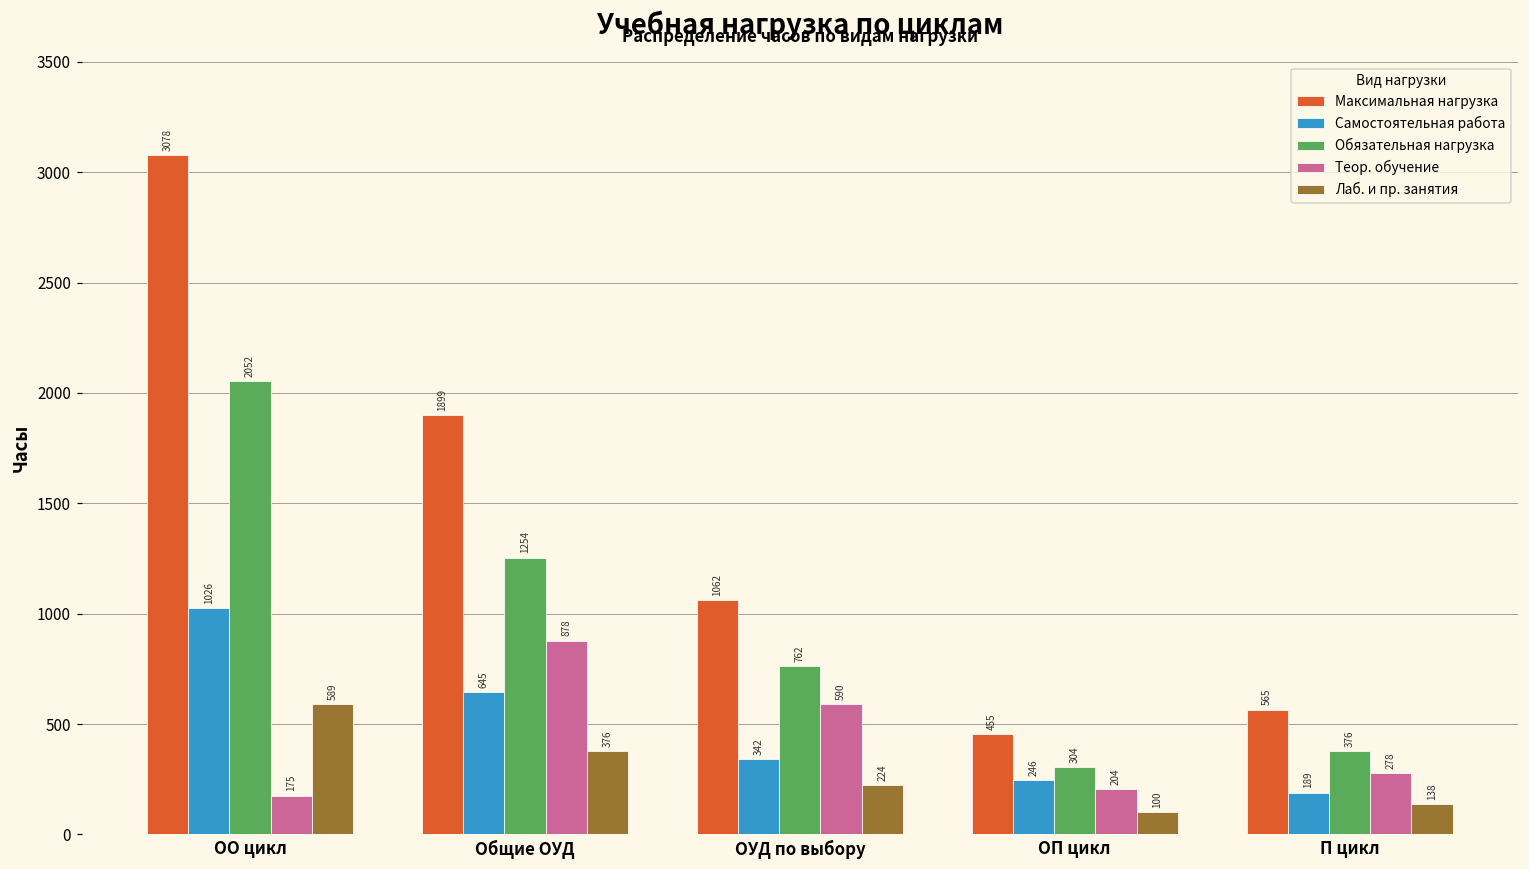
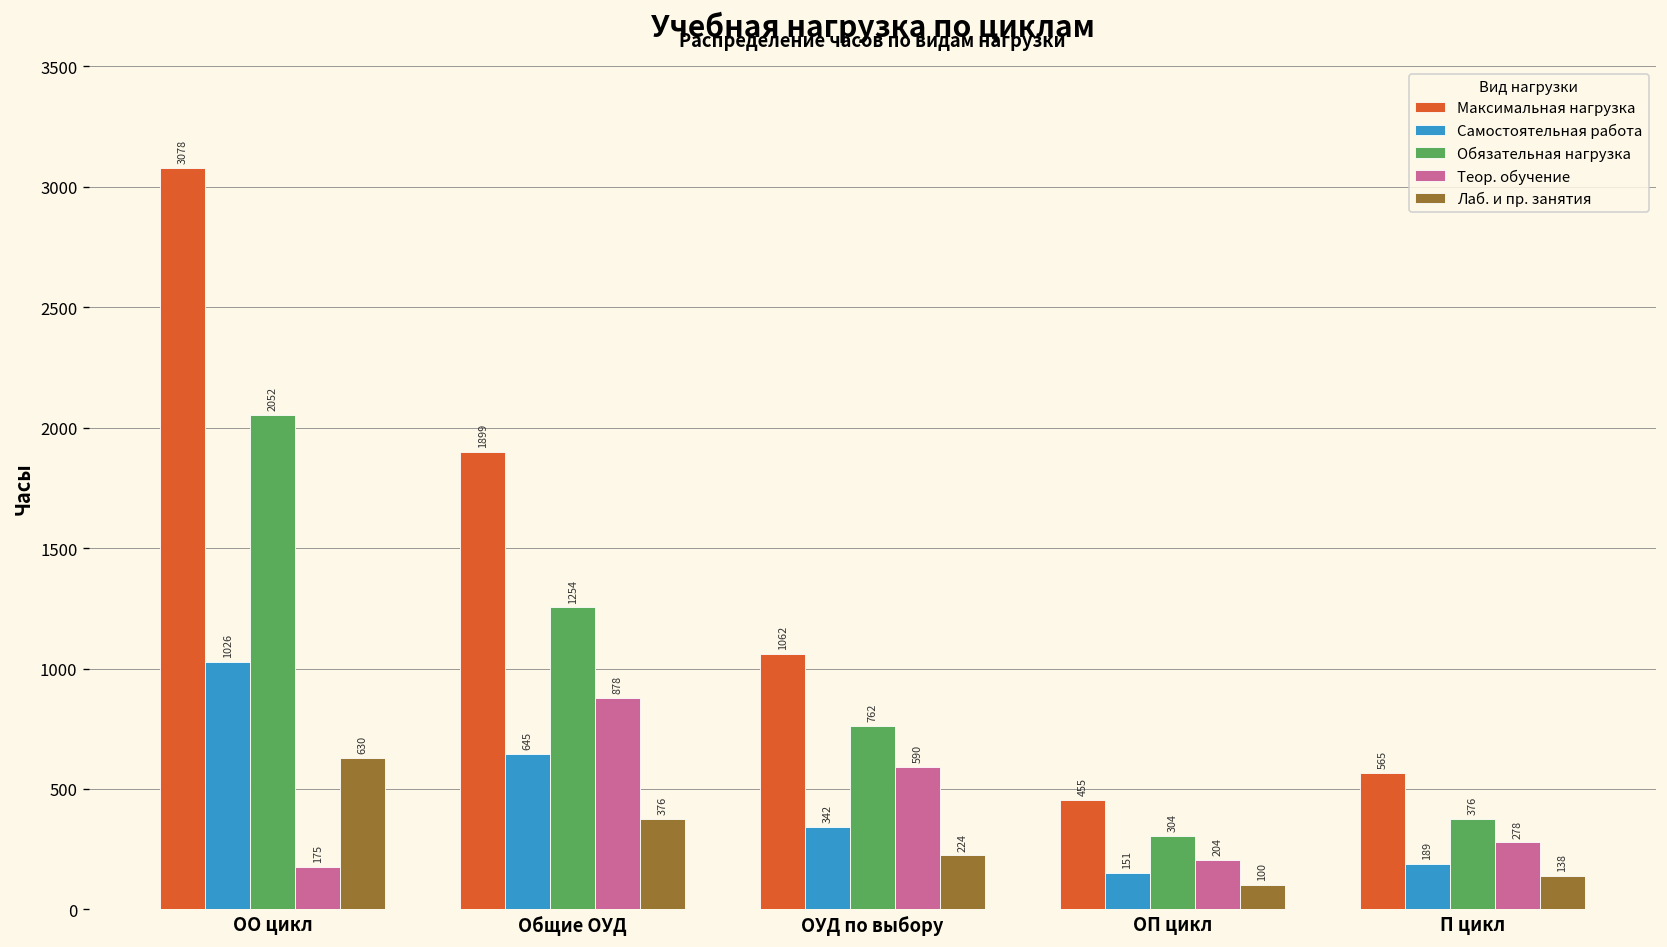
Лаб. и пр. занятия, ОО цикл: 589 -> 630
Самостоятельная работа, ОП цикл: 246 -> 151
